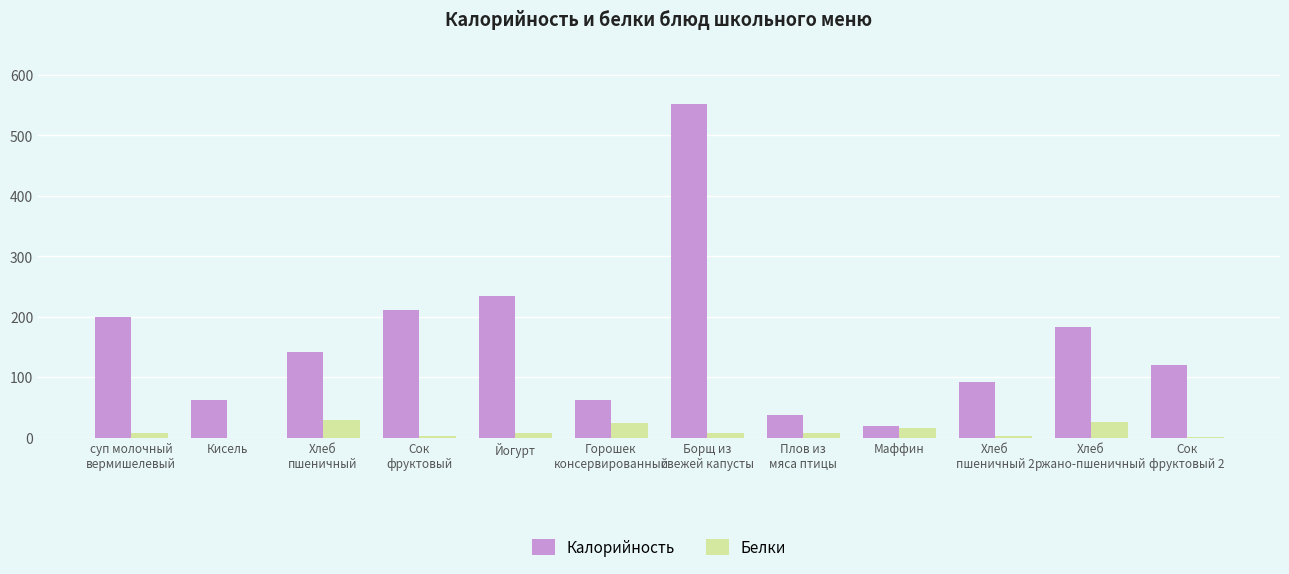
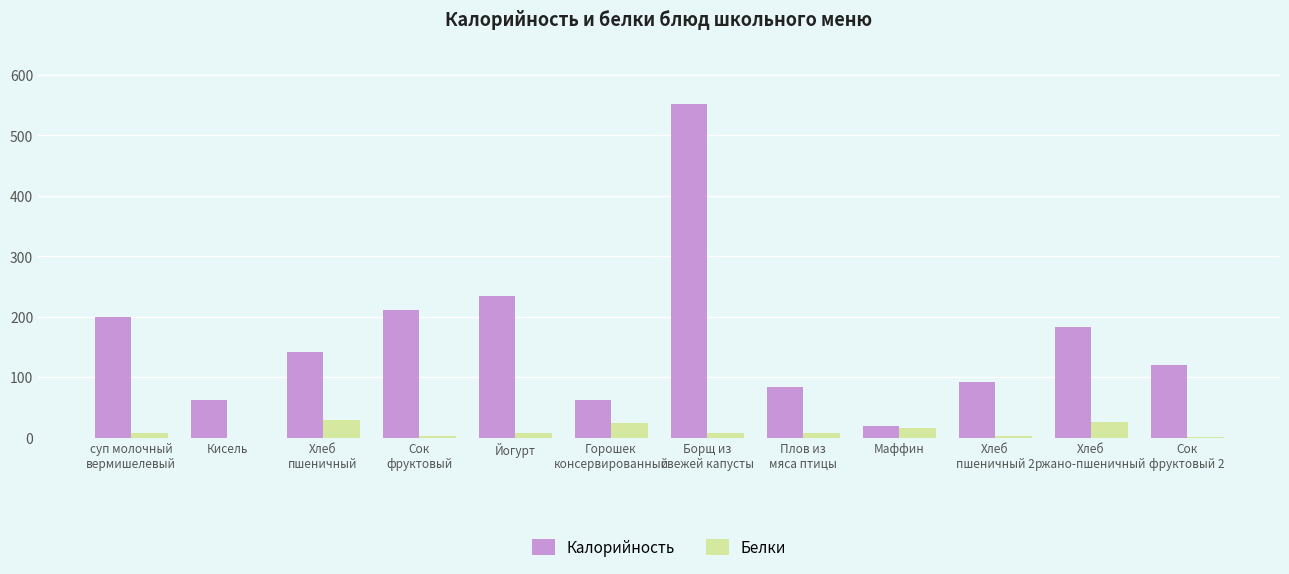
Калорийность, Плов из мяса птицы: 40 -> 80
